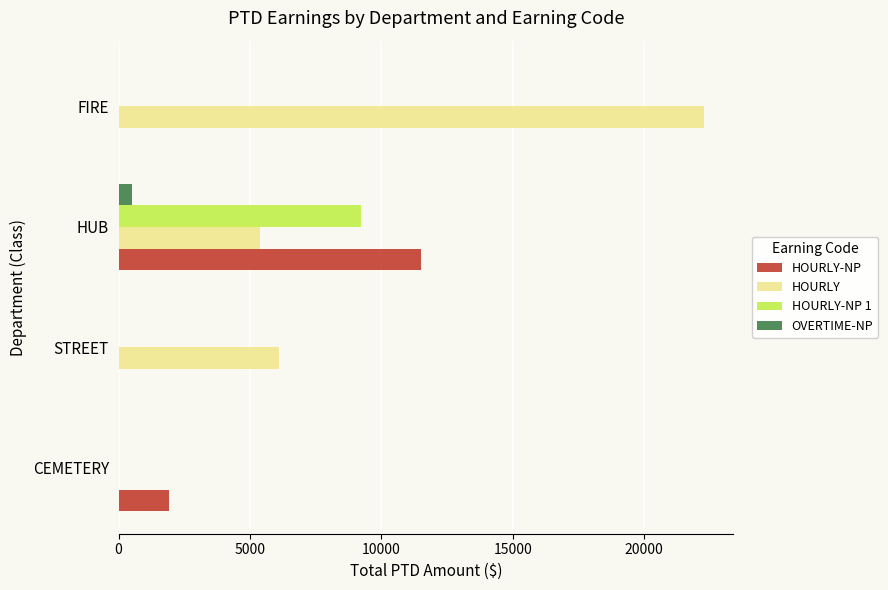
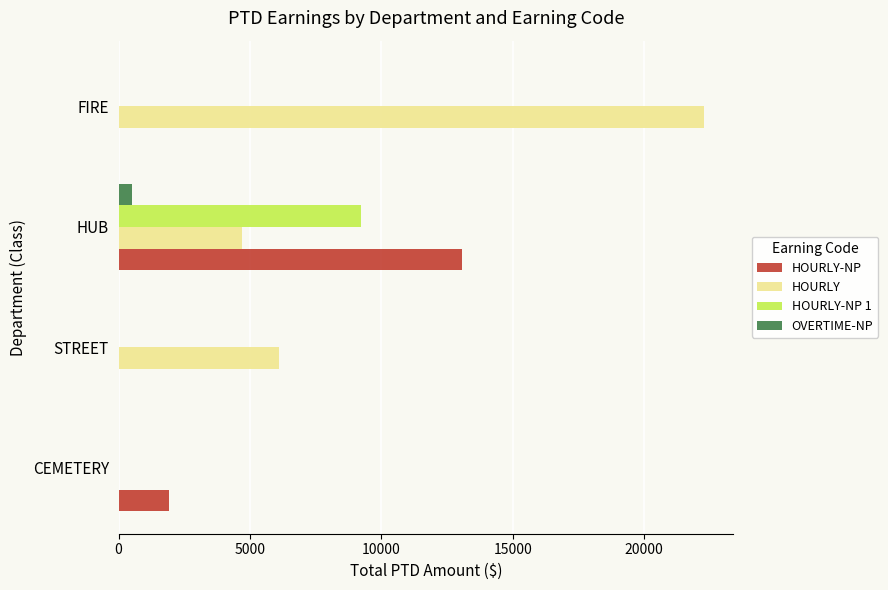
HOURLY, HUB: 5400 -> 4700
HOURLY-NP, HUB: 11500 -> 13100
